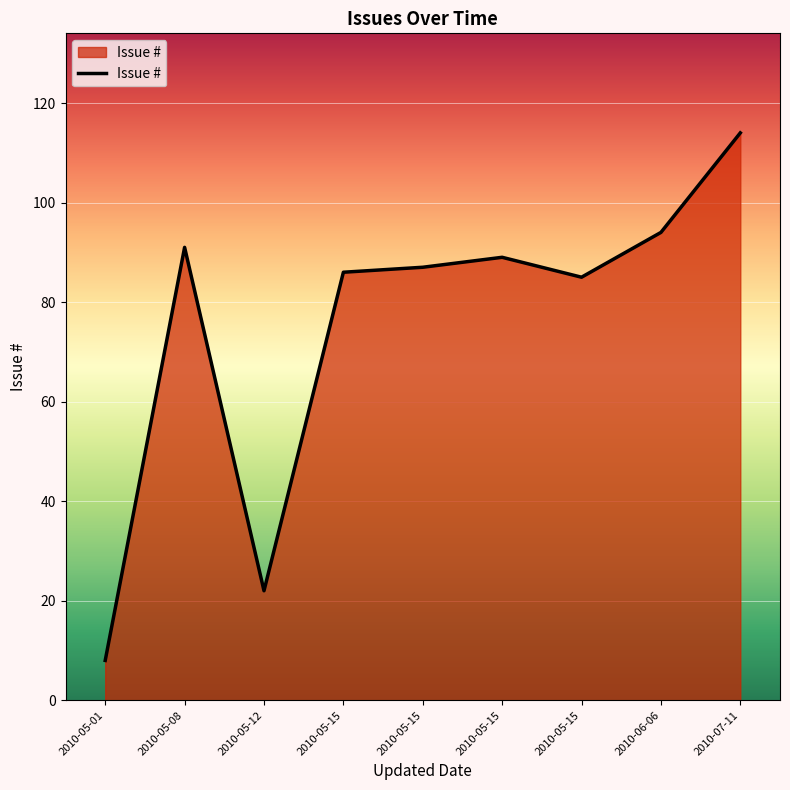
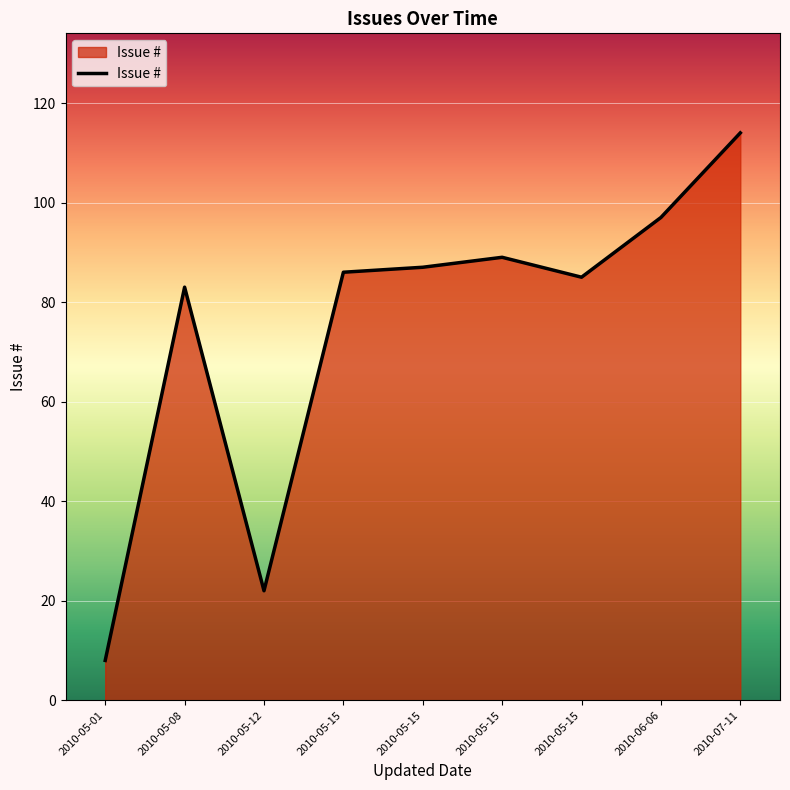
2010-05-08: 91 -> 83
2010-06-06: 94 -> 97
